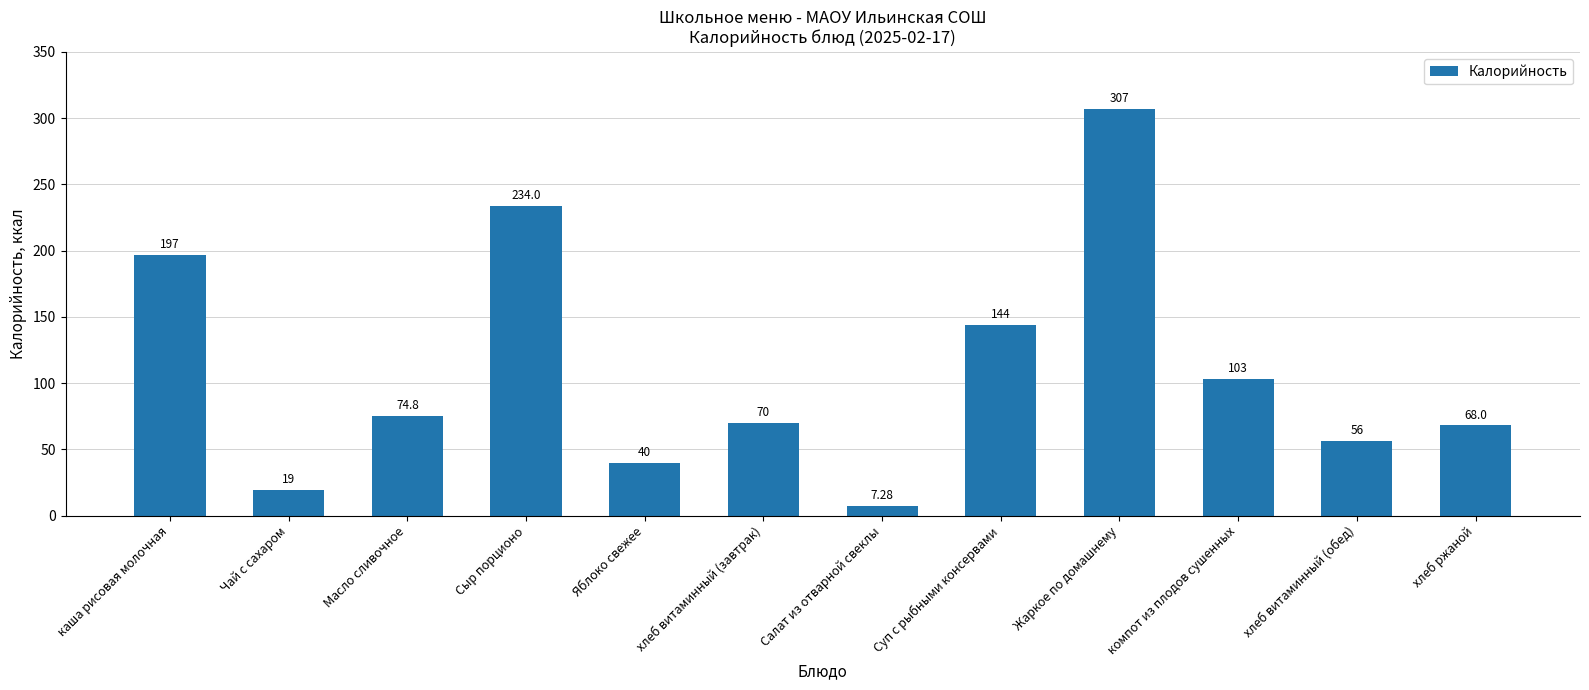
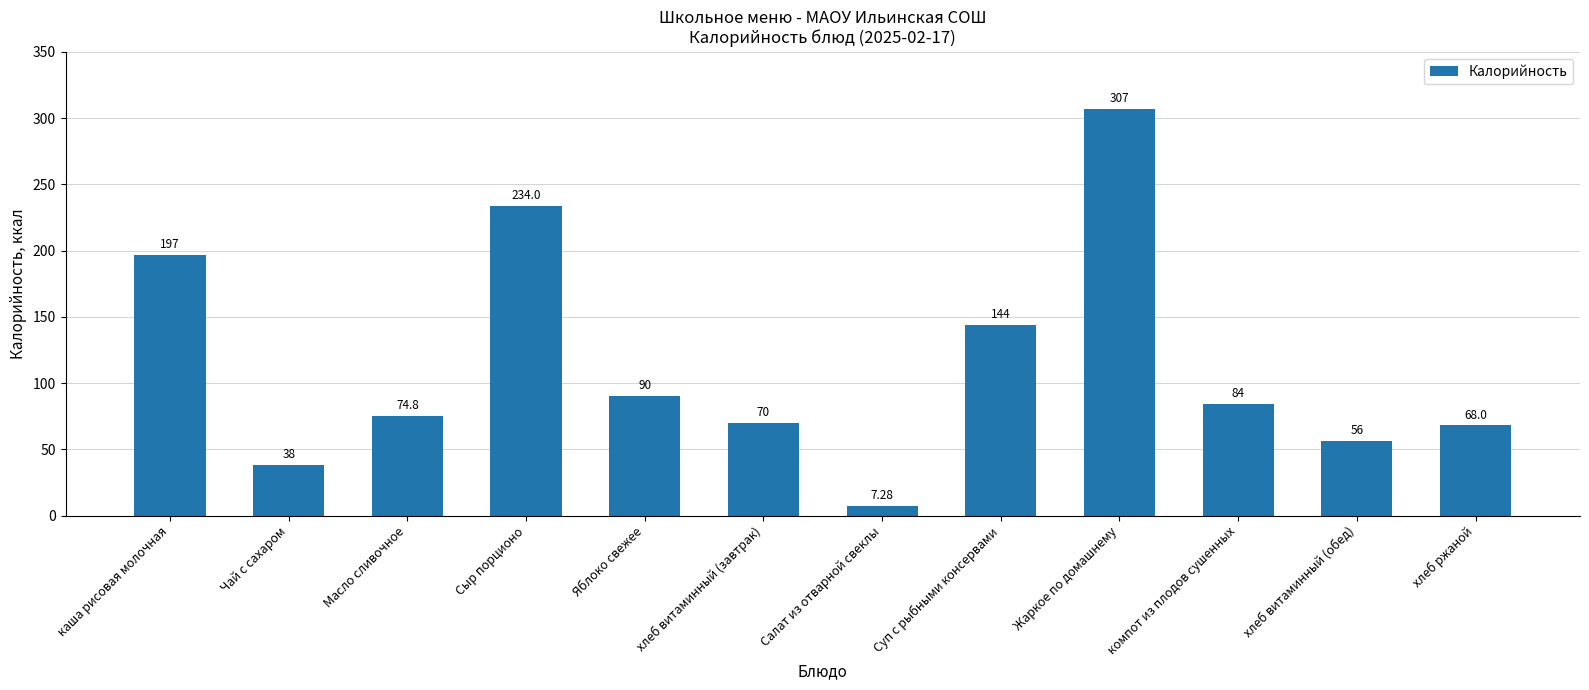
Чай с сахаром: 19 -> 38
Яблоко свежее: 40 -> 90
компот из плодов сушенных: 103 -> 84
